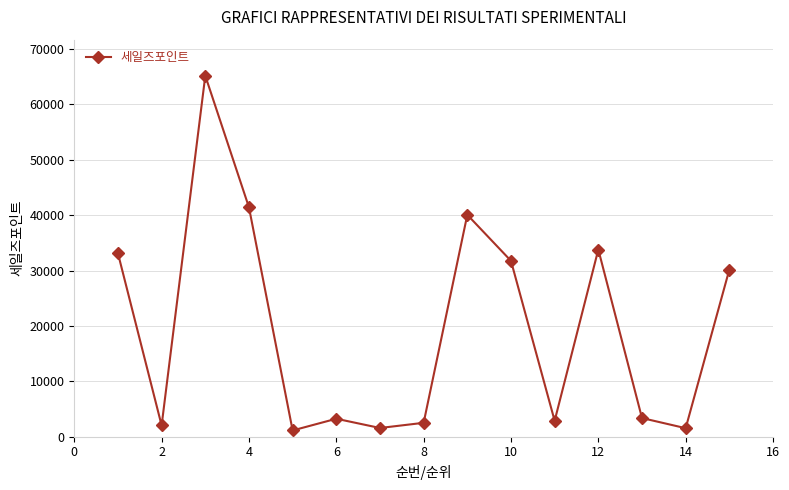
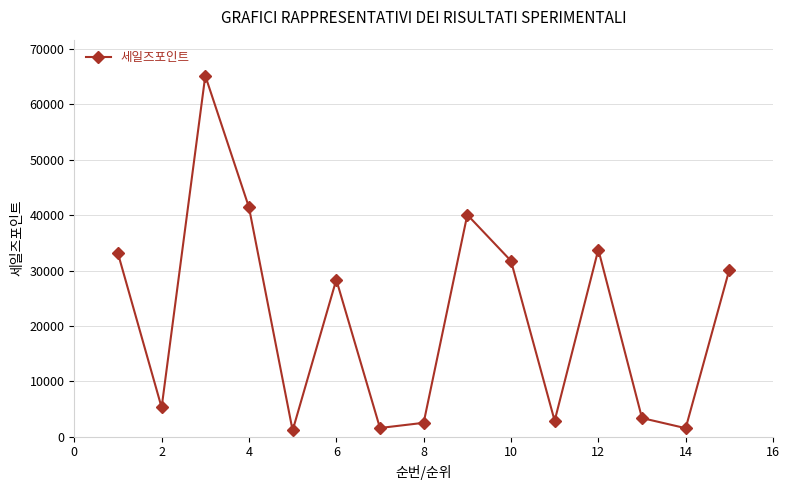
2: 2000 -> 5000
6: 3000 -> 28000
